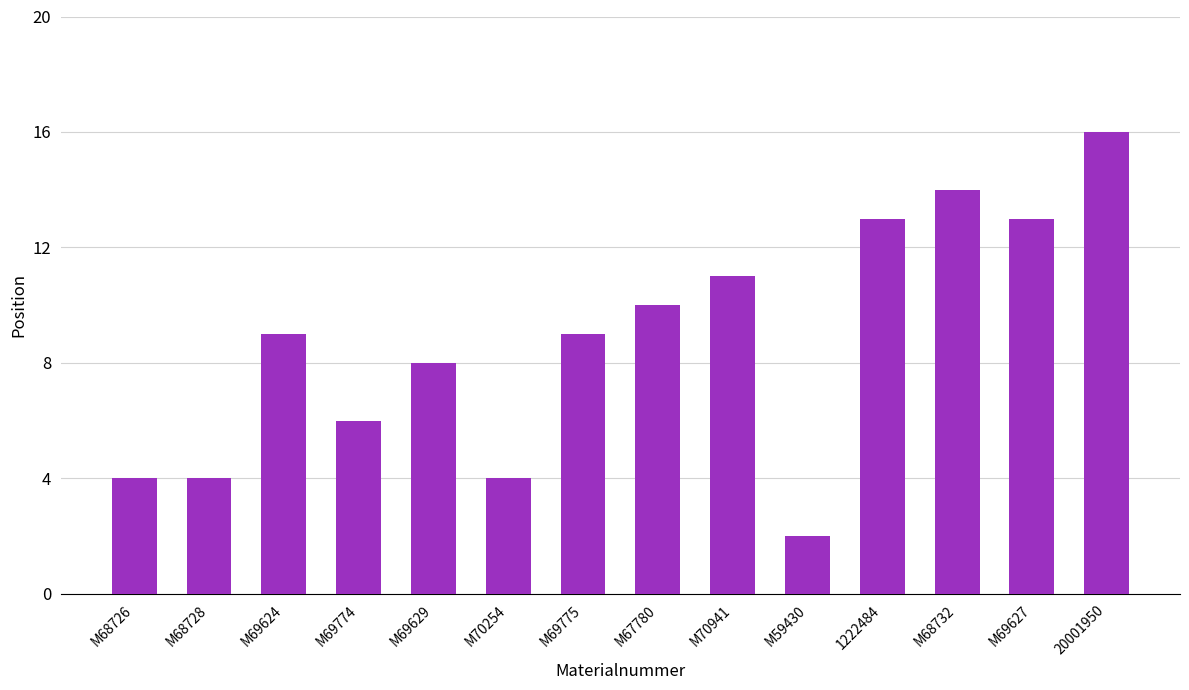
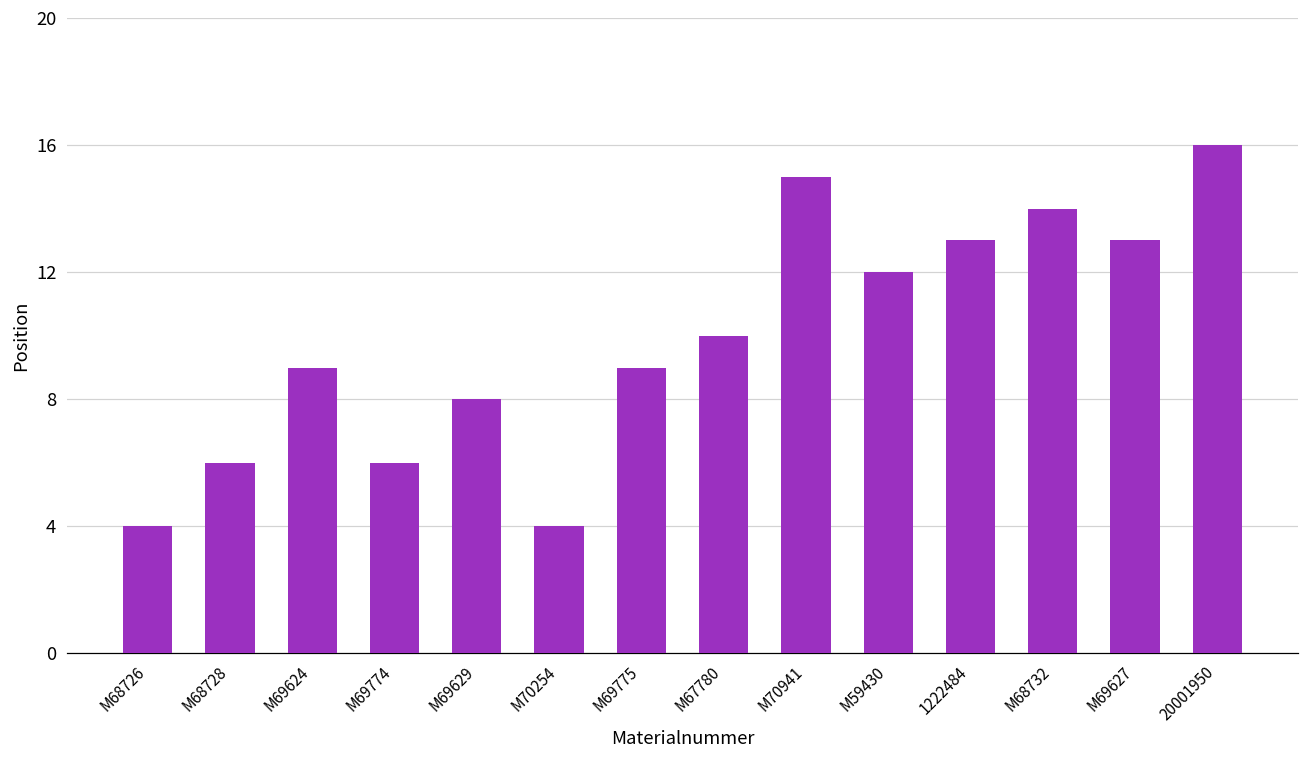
M68728: 4 -> 6
M70941: 11 -> 15
M59430: 2 -> 12
